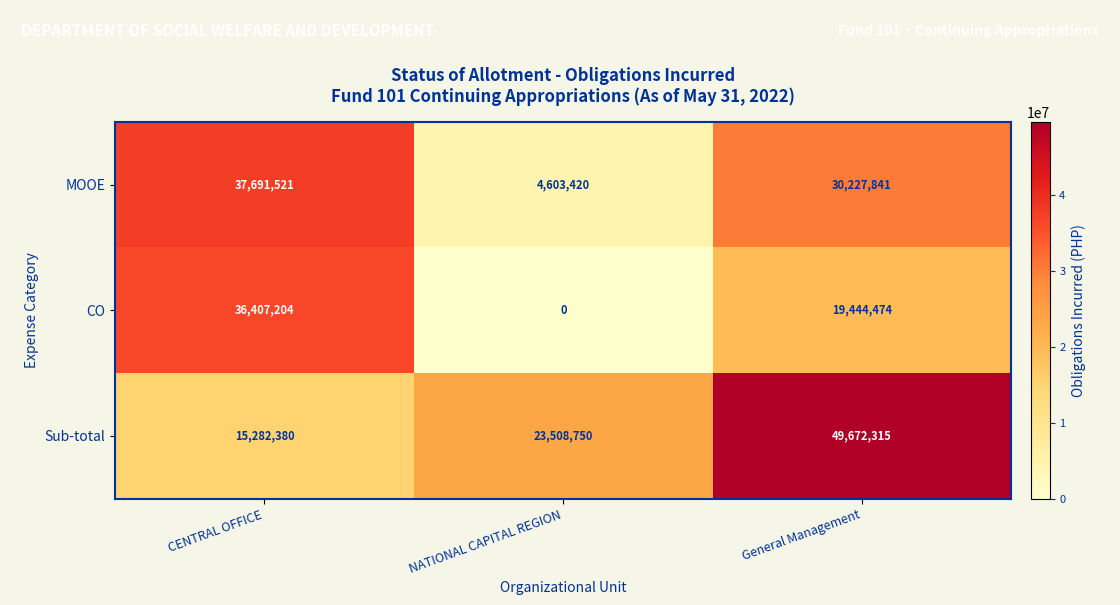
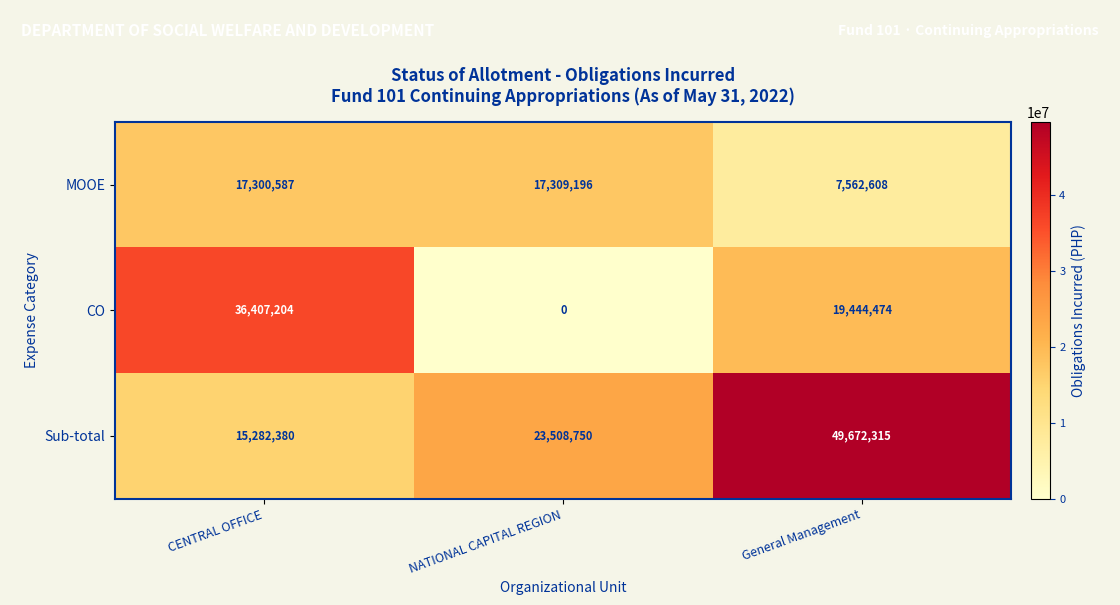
MOOE, CENTRAL OFFICE: 37,691,521 -> 17,300,587
MOOE, NATIONAL CAPITAL REGION: 4,603,420 -> 17,309,196
MOOE, General Management: 30,227,841 -> 7,562,608
